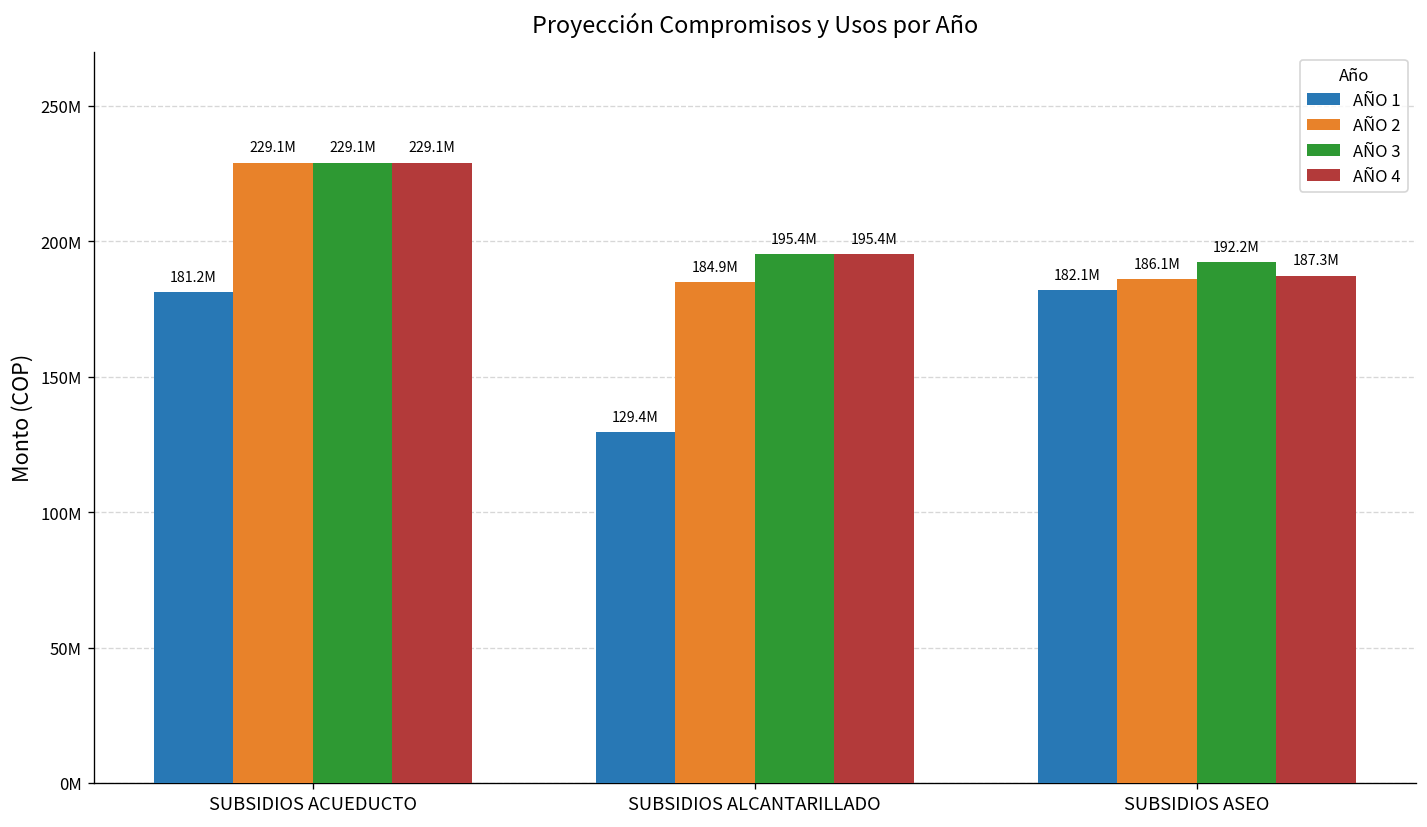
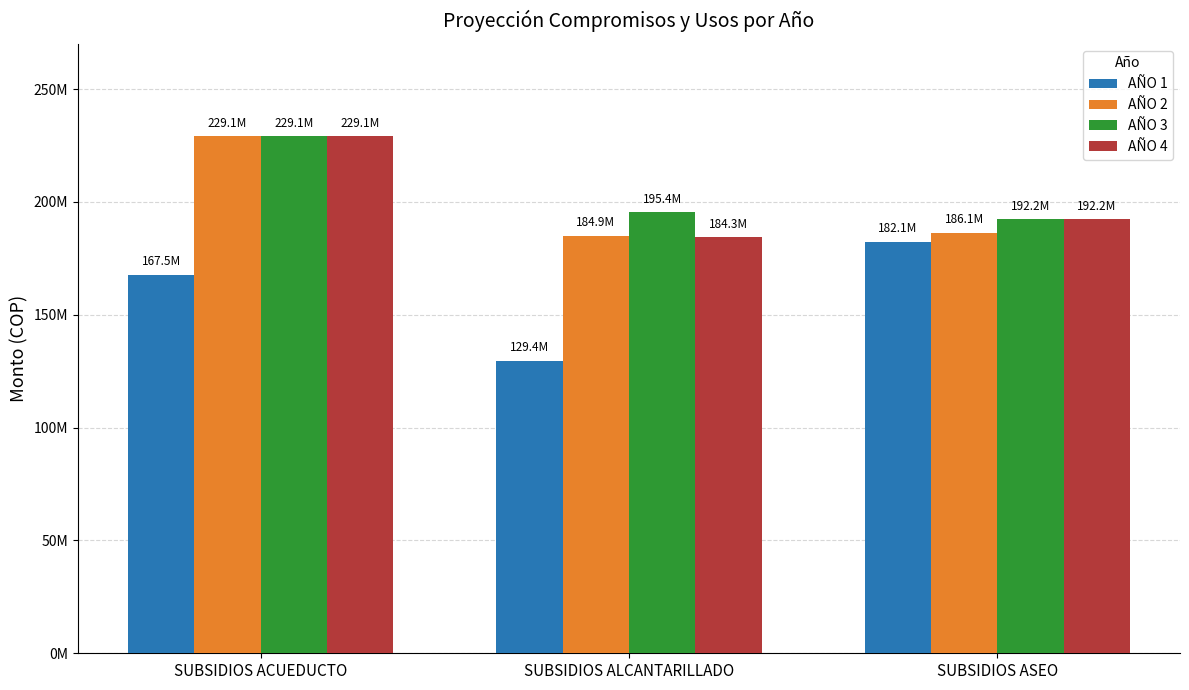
AÑO 1, SUBSIDIOS ACUEDUCTO: 181.2M -> 167.5M
AÑO 4, SUBSIDIOS ALCANTARILLADO: 195.4M -> 184.3M
AÑO 4, SUBSIDIOS ASEO: 187.3M -> 192.2M
